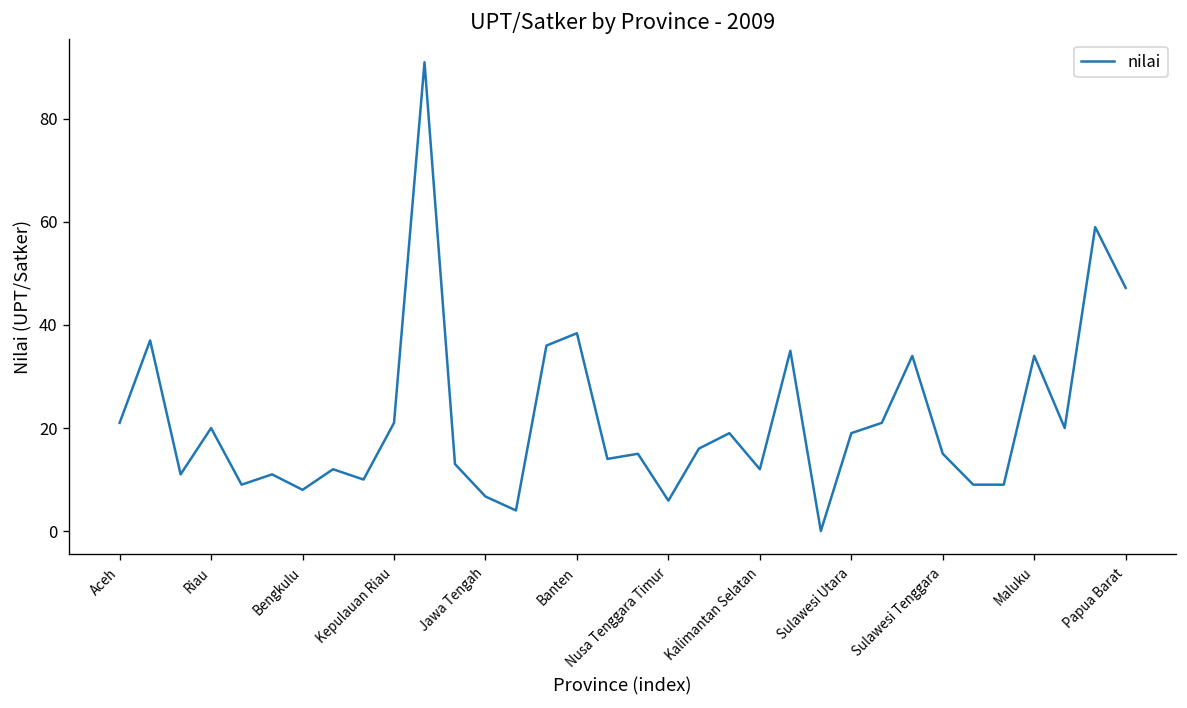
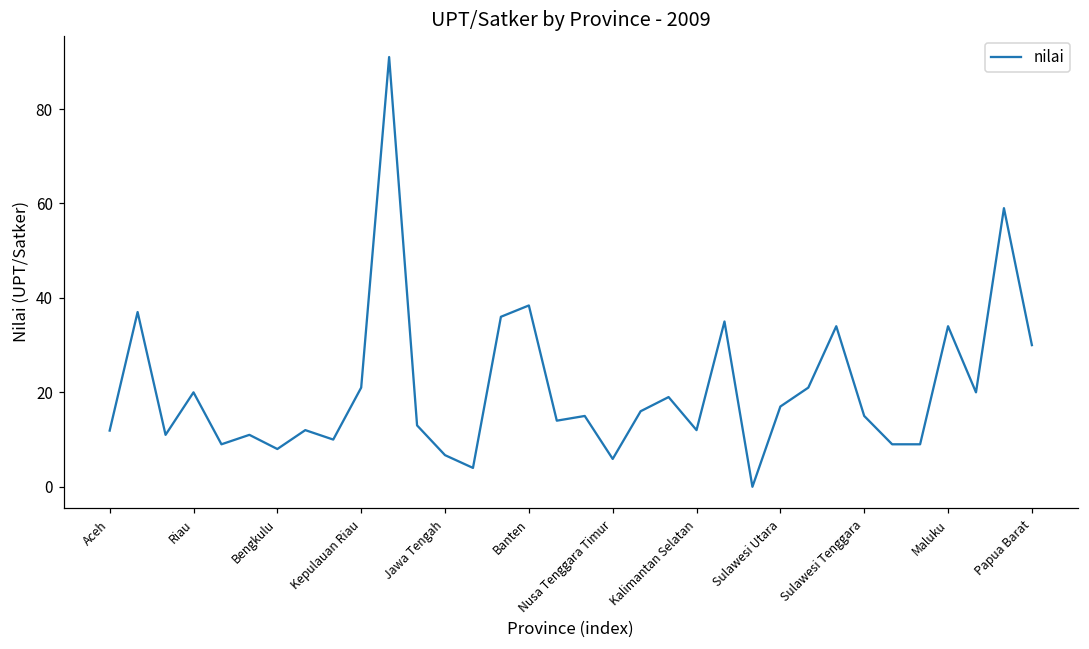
Aceh: 21 -> 12
Sulawesi Utara: 19 -> 17
Papua Barat: 47 -> 30
